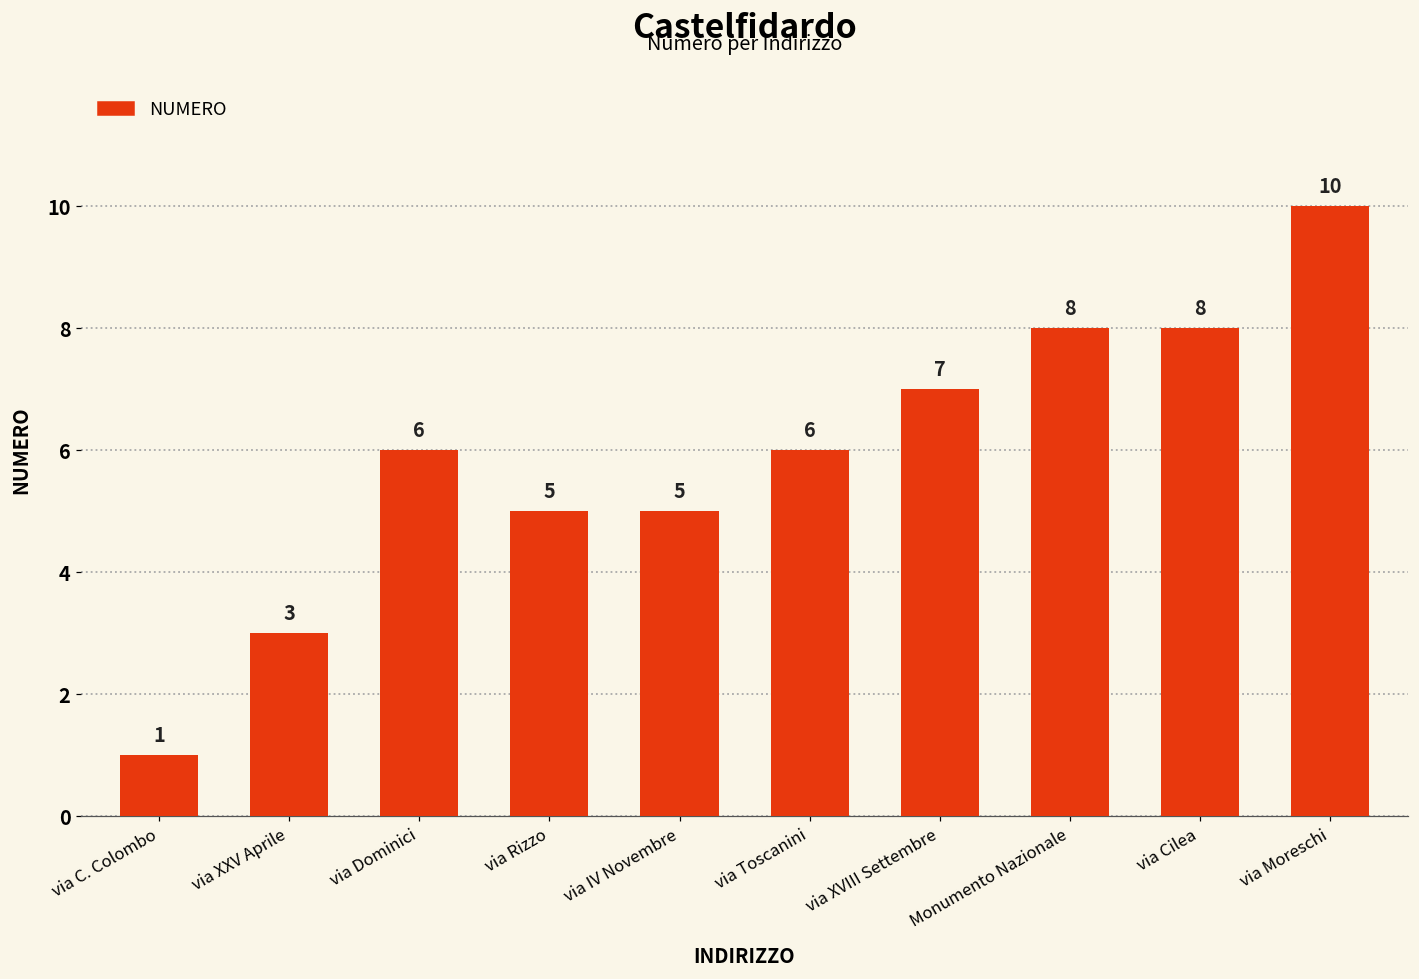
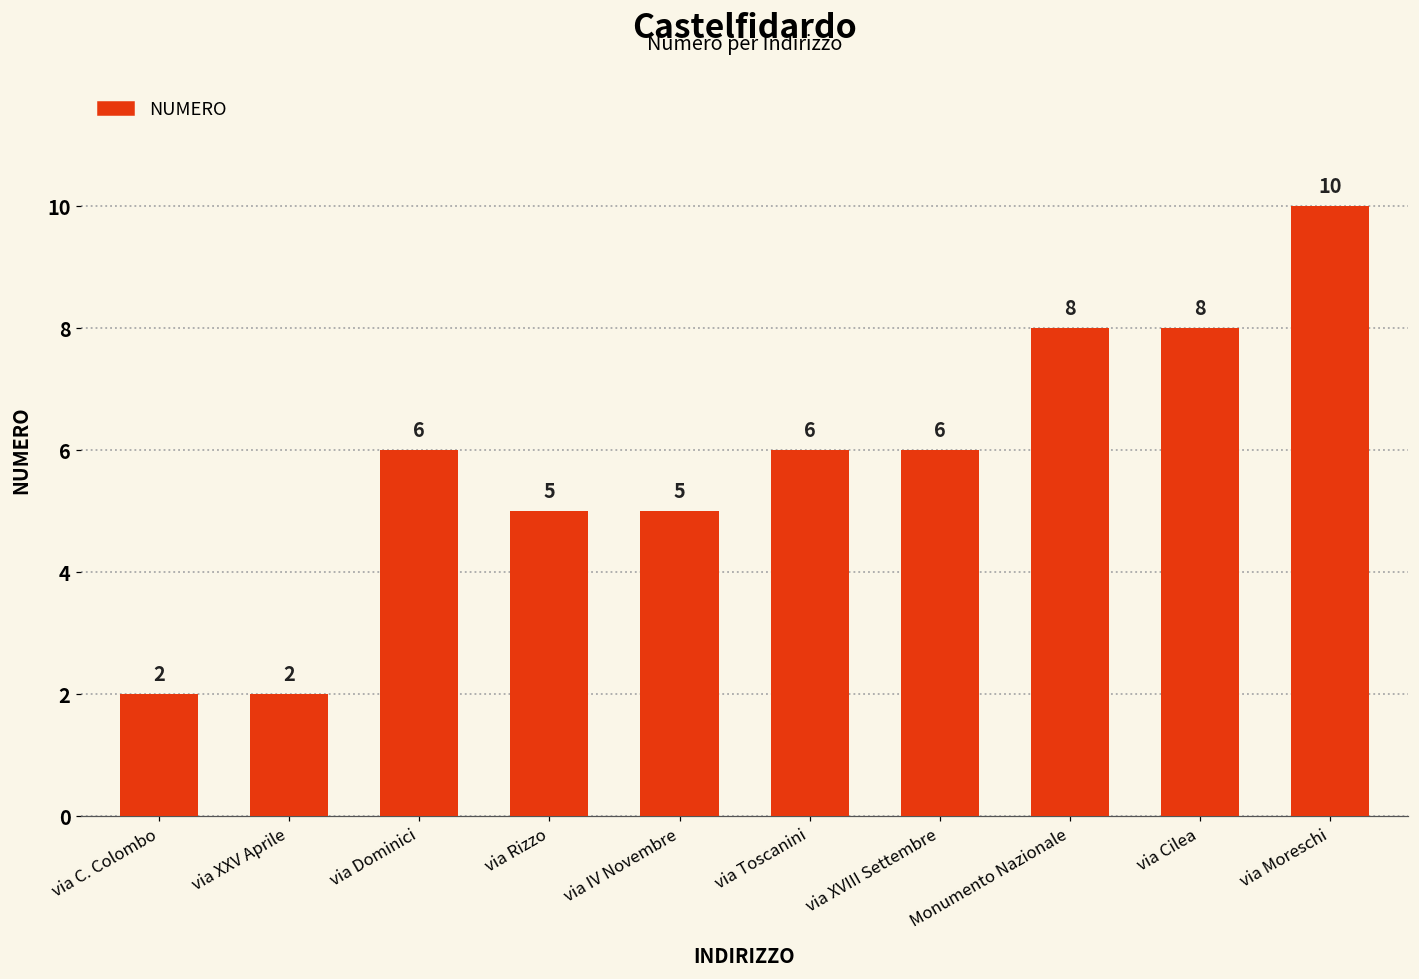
via C. Colombo: 1 -> 2
via XXV Aprile: 3 -> 2
via XVIII Settembre: 7 -> 6
